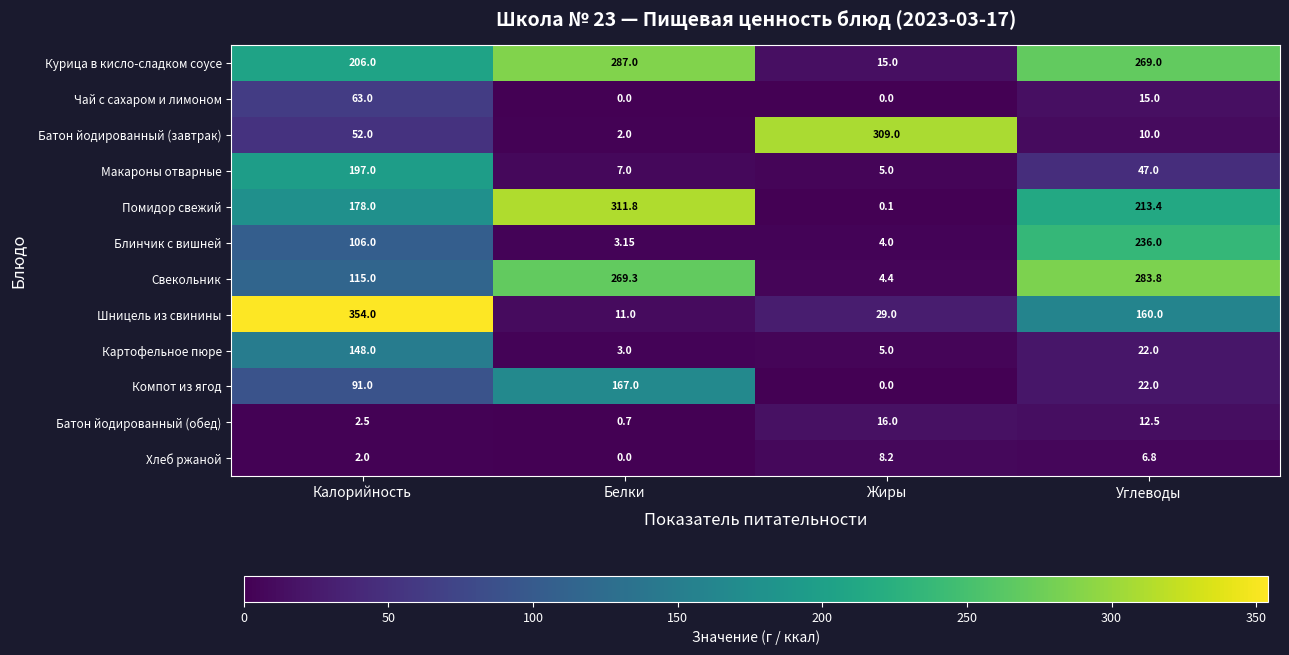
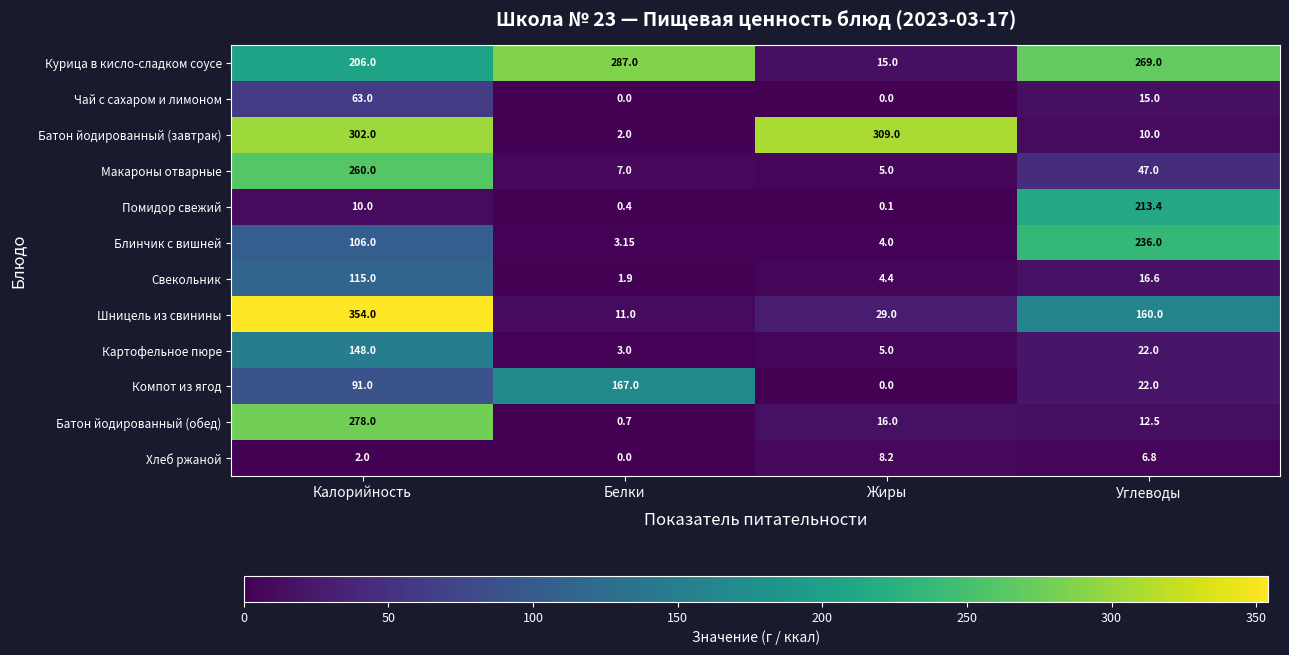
Батон йодированный (завтрак), Калорийность: 52.0 -> 302.0
Макароны отварные, Калорийность: 197.0 -> 260.0
Помидор свежий, Калорийность: 178.0 -> 10.0
Помидор свежий, Белки: 311.8 -> 0.4
Свекольник, Белки: 269.3 -> 1.9
Свекольник, Углеводы: 283.8 -> 16.6
Батон йодированный (обед), Калорийность: 2.5 -> 278.0
